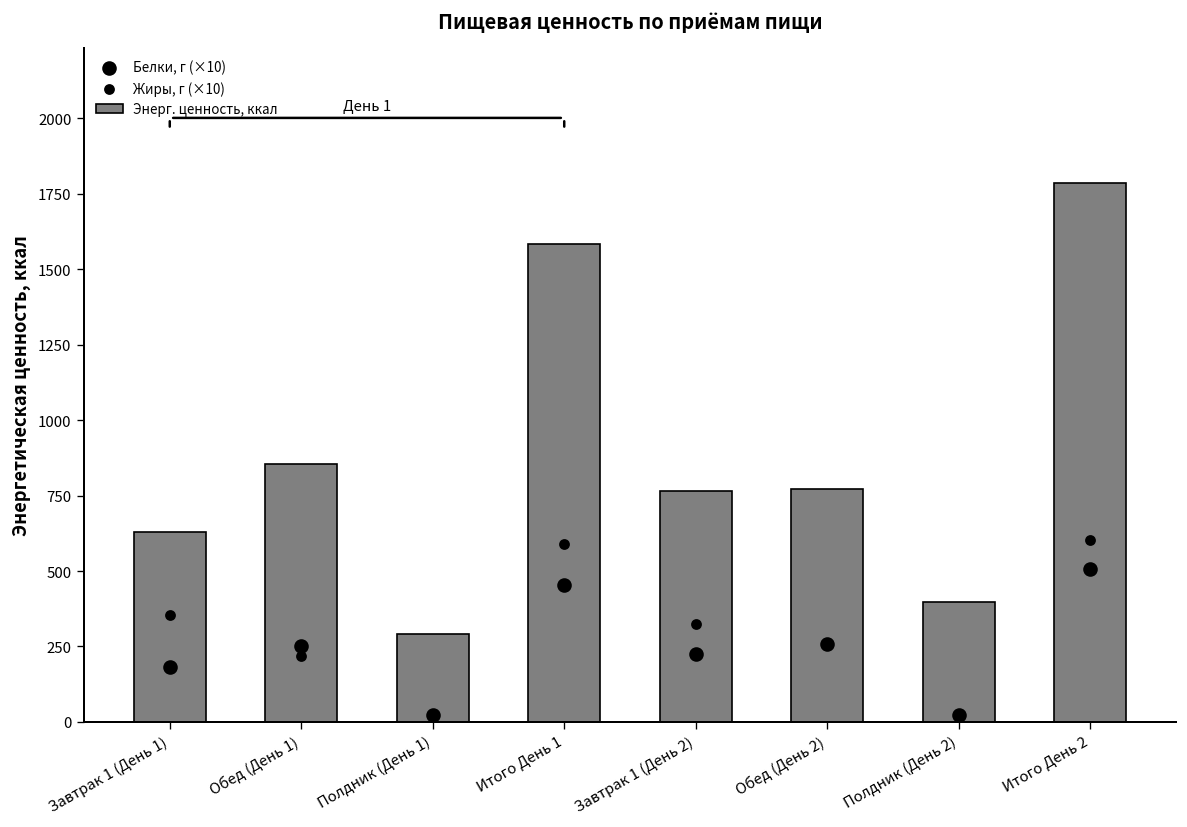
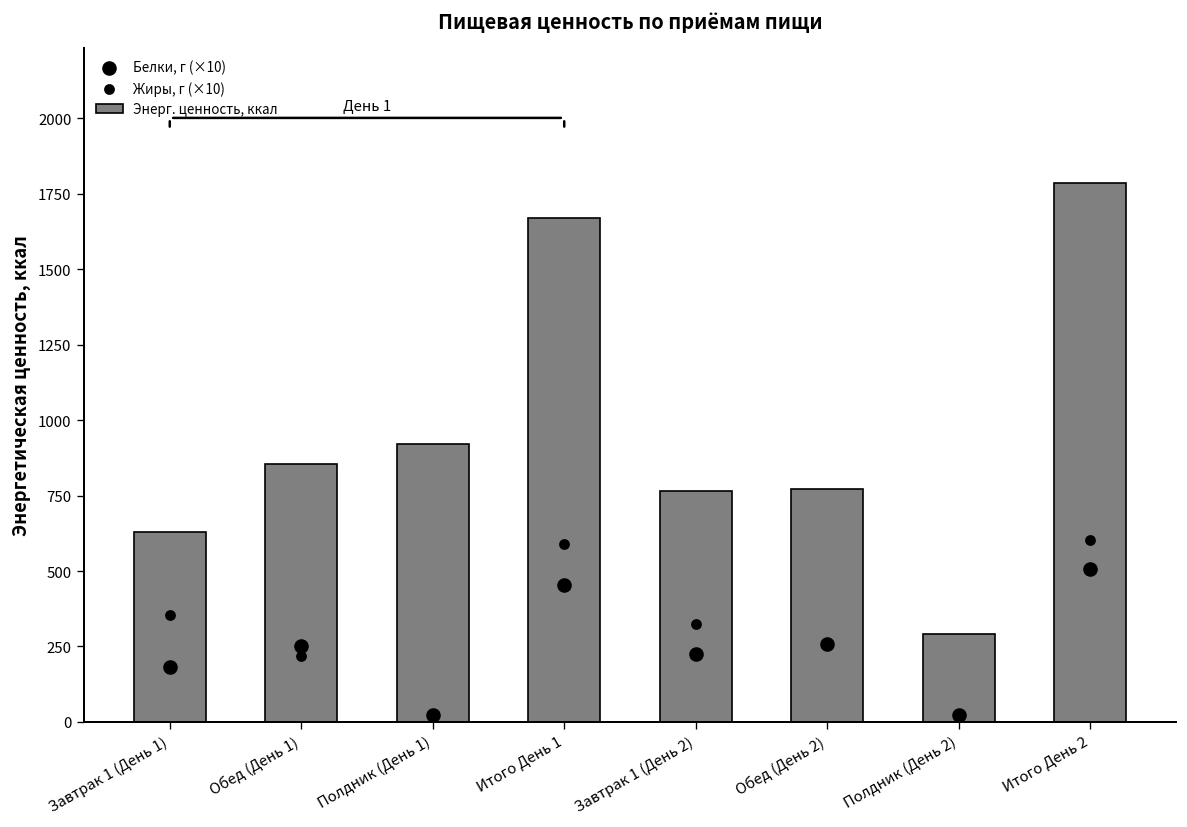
Энерг. ценность, ккал, Полдник (День 1): 290 -> 920
Энерг. ценность, ккал, Итого День 1: 1580 -> 1670
Энерг. ценность, ккал, Полдник (День 2): 400 -> 290
